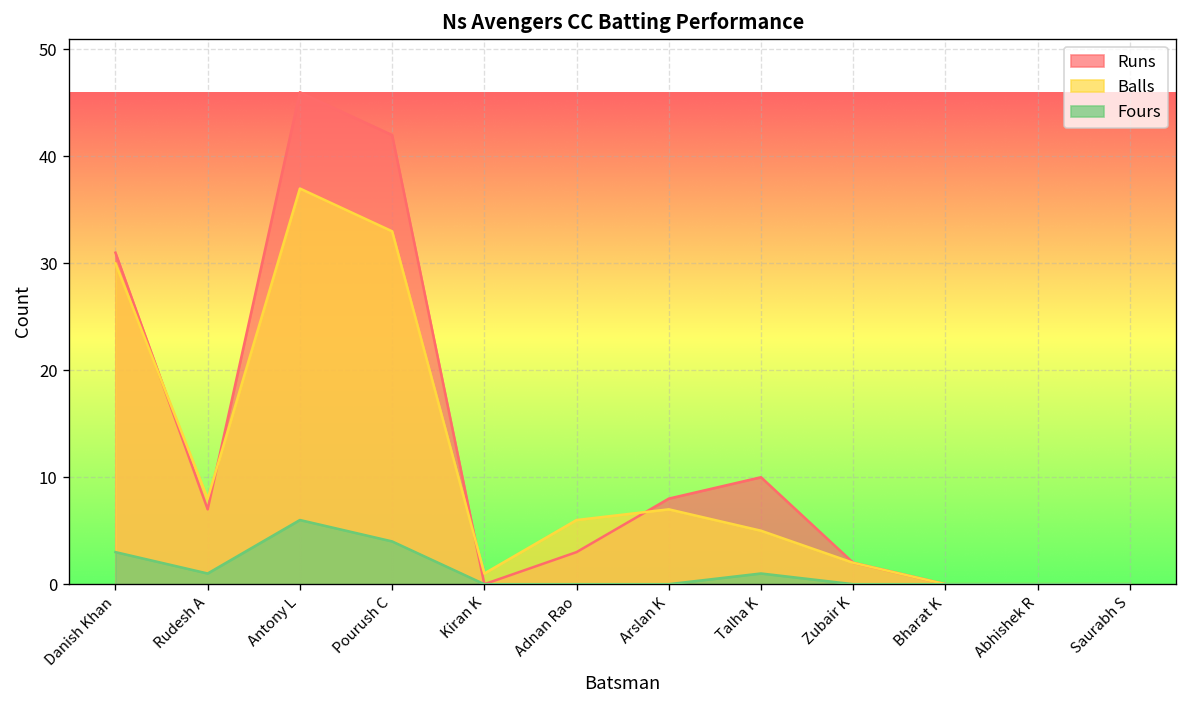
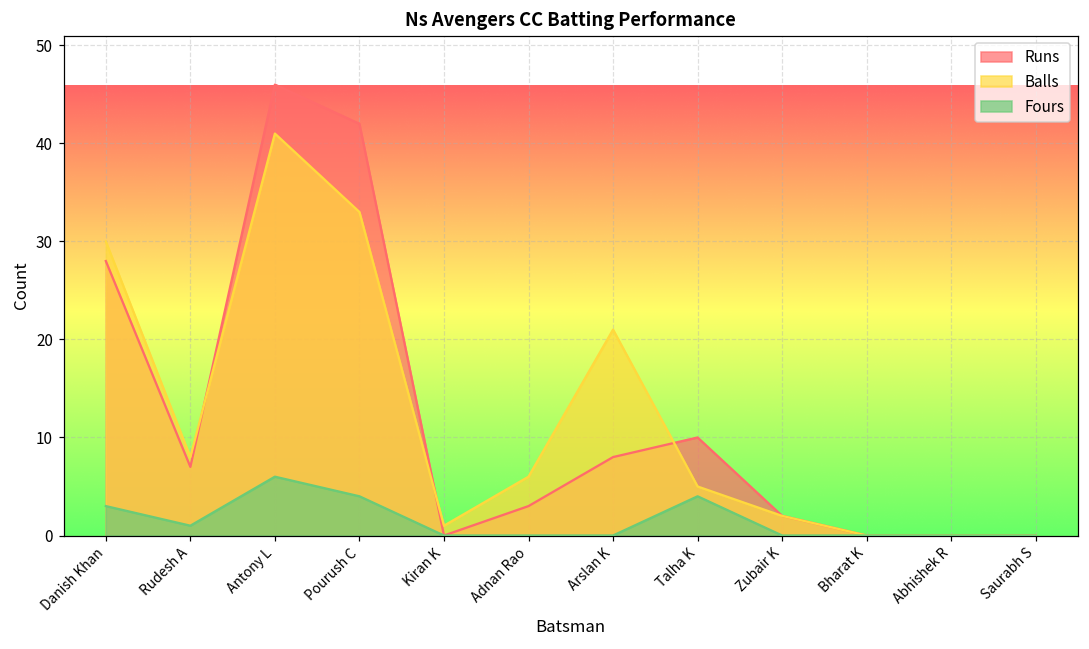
Runs, Danish Khan: 31 -> 28
Balls, Antony L: 37 -> 41
Balls, Arslan K: 7 -> 21
Fours, Talha K: 1 -> 4
